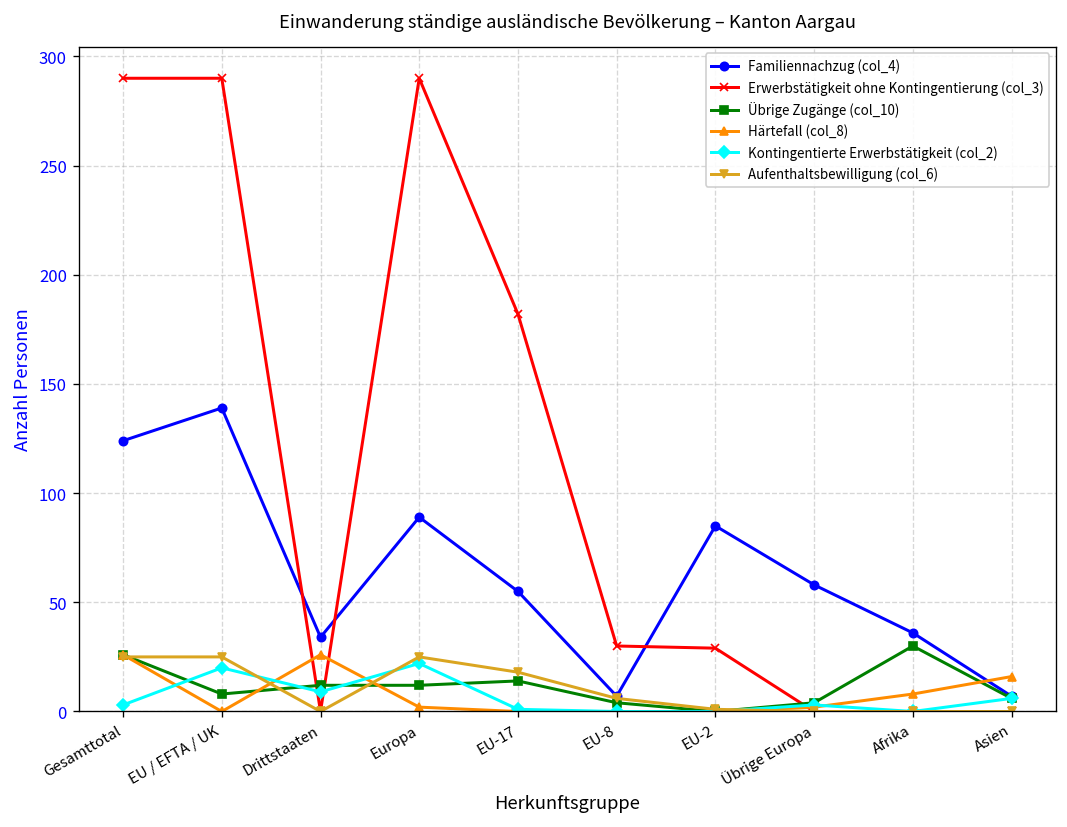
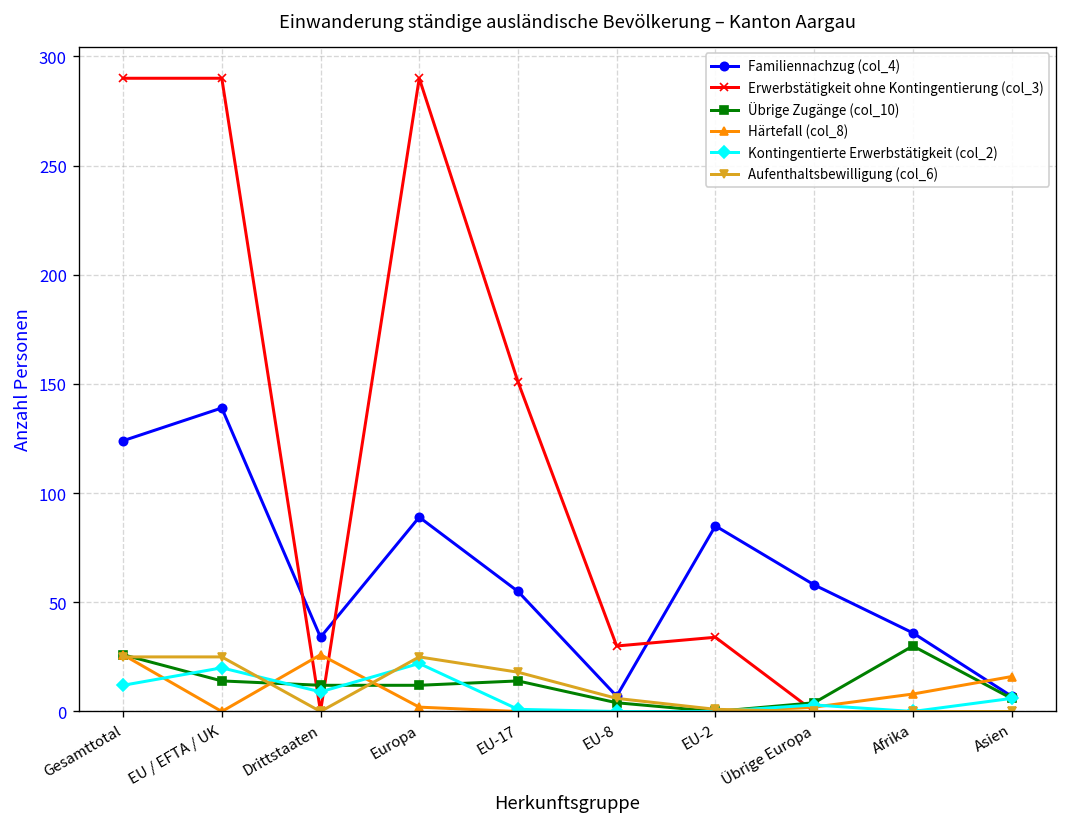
Kontingentierte Erwerbstätigkeit (col_2), Gesamttotal: 3 -> 12
Übrige Zugänge (col_10), EU / EFTA / UK: 8 -> 14
Erwerbstätigkeit ohne Kontingentierung (col_3), EU-17: 182 -> 151
Erwerbstätigkeit ohne Kontingentierung (col_3), EU-2: 29 -> 34
